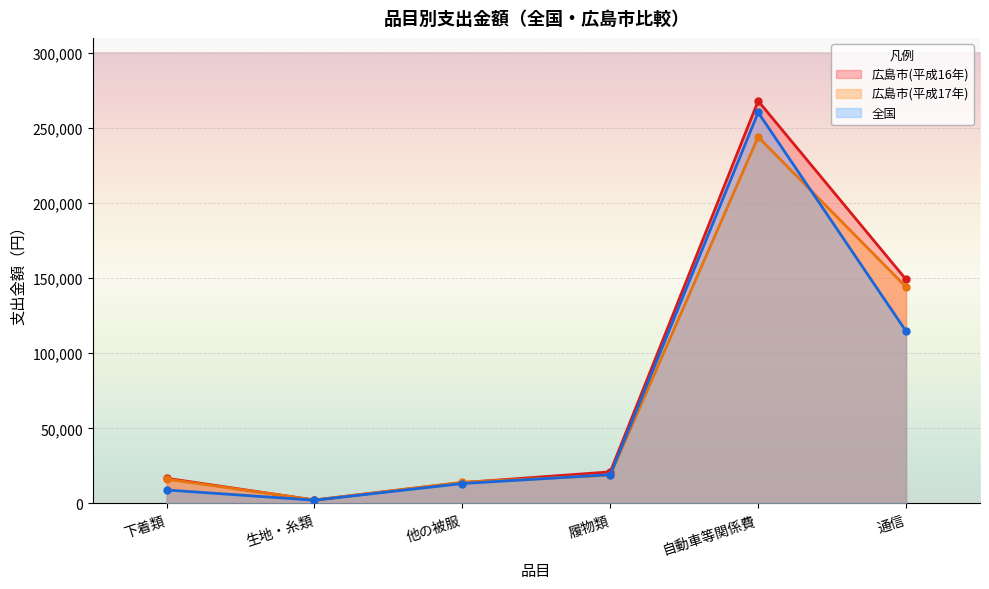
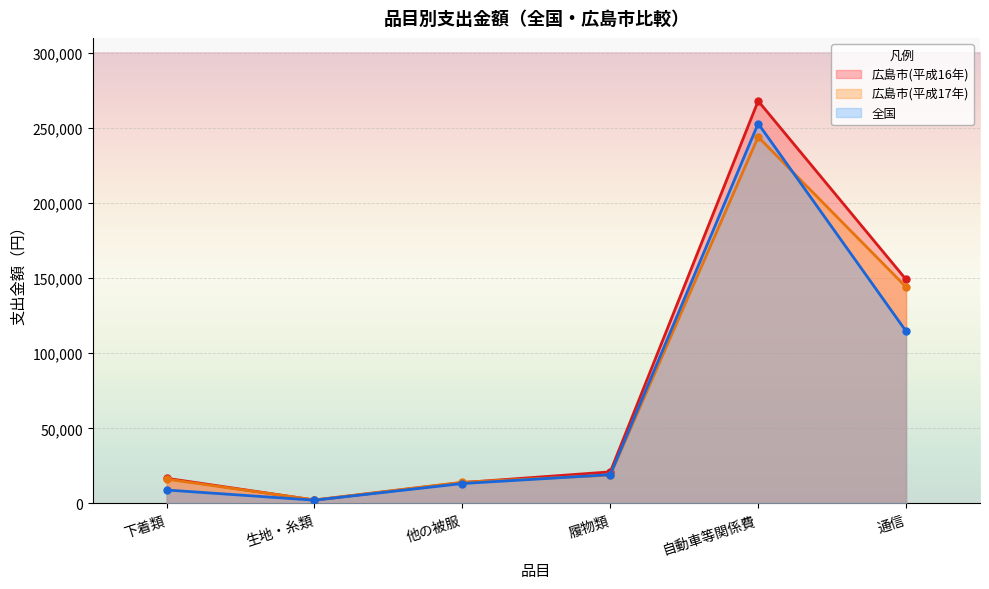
全国, 自動車等関係費: 260,000 -> 253,000
